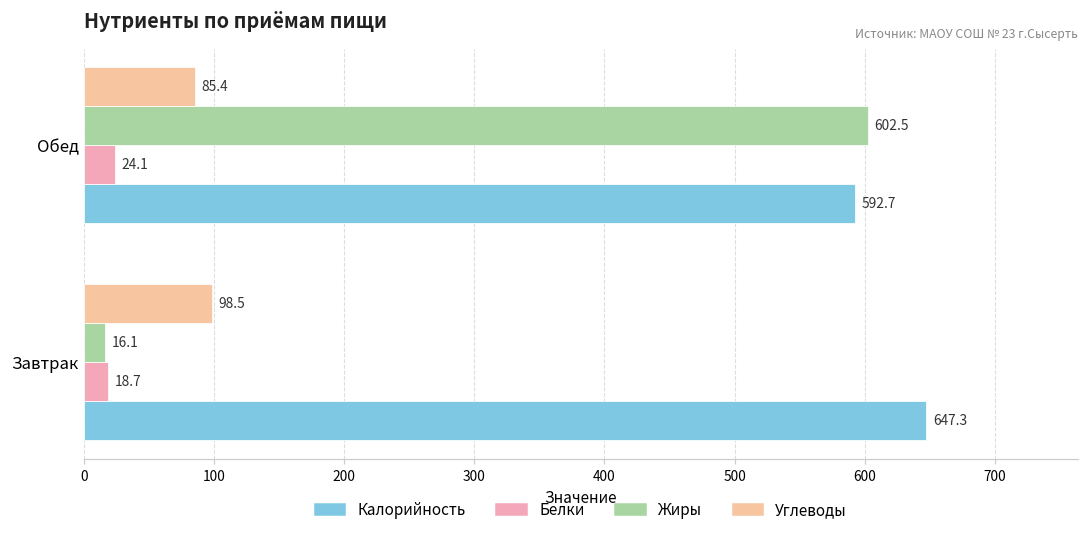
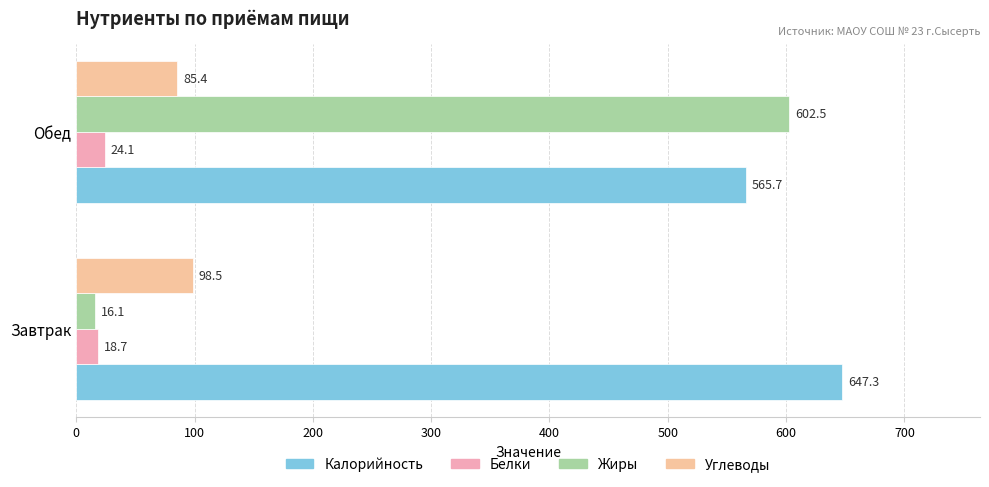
Калорийность, Обед: 592.7 -> 565.7
